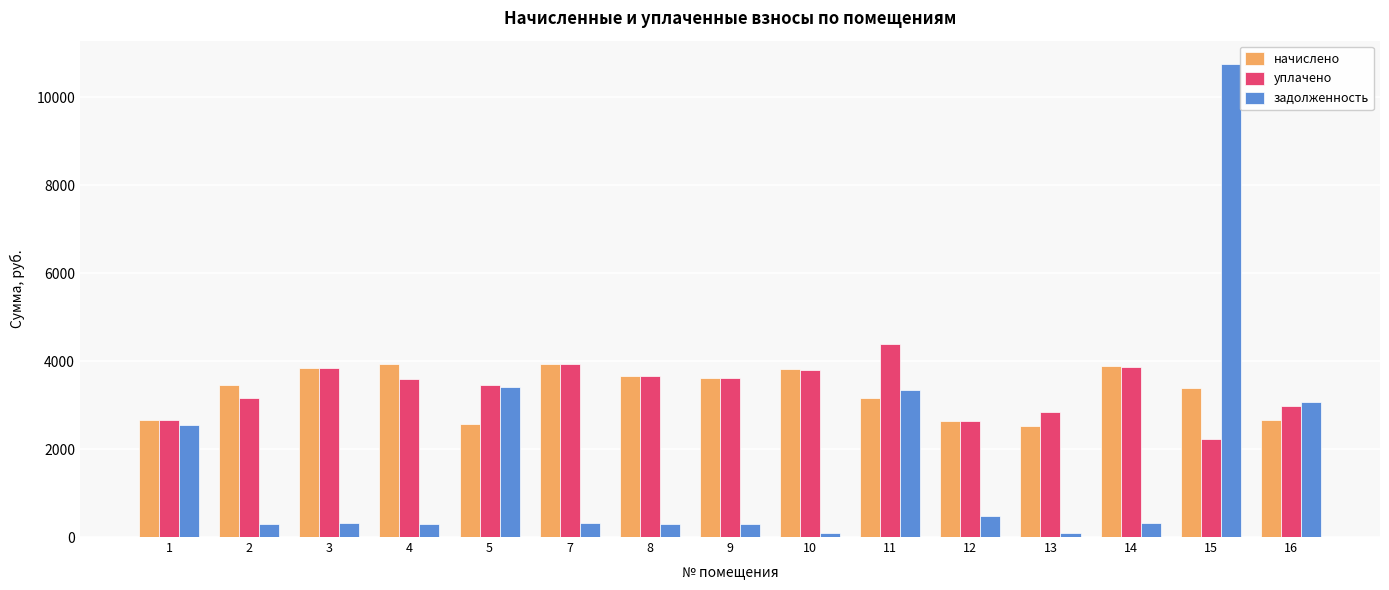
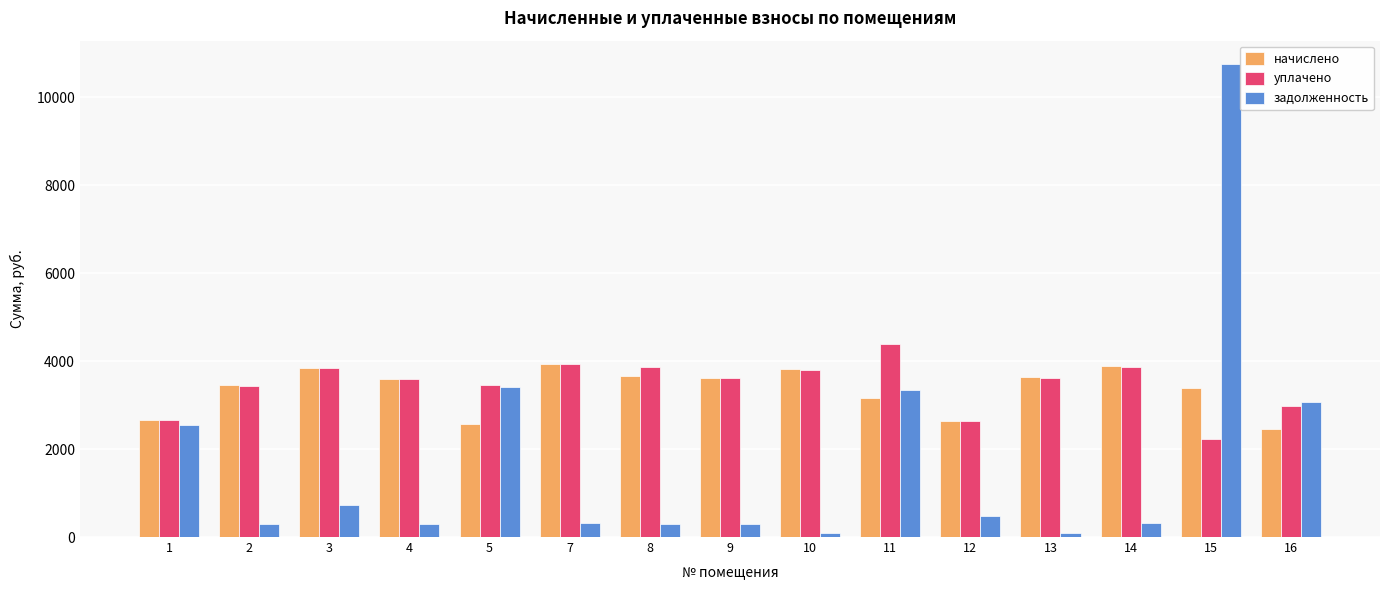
уплачено, 2: 3200 -> 3400
задолженность, 3: 300 -> 700
начислено, 4: 3900 -> 3600
уплачено, 8: 3700 -> 3900
начислено, 13: 2500 -> 3600
уплачено, 13: 2800 -> 3600
начислено, 16: 2700 -> 2500
